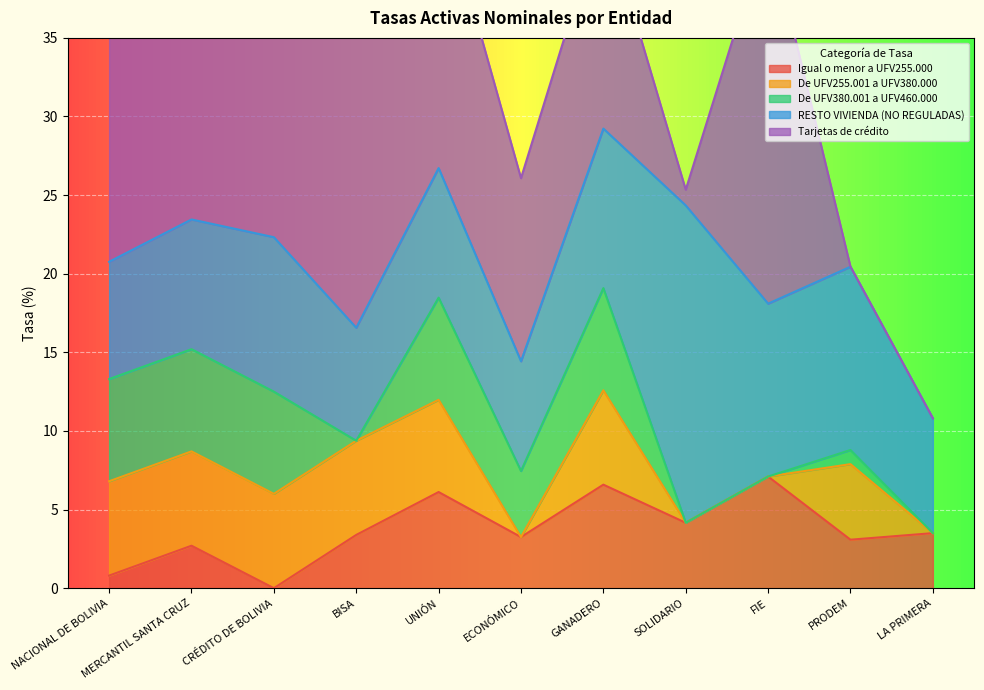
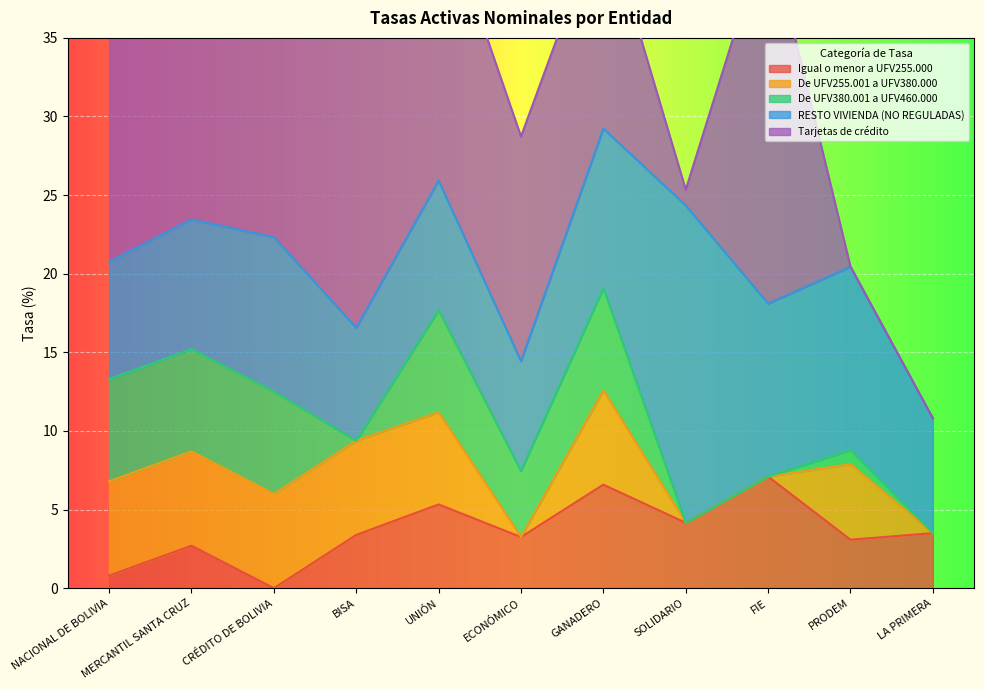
Igual o menor a UFV255.000, UNIÓN: 6.1 -> 5.3
Tarjetas de crédito, ECONÓMICO: 11.6 -> 14.3
